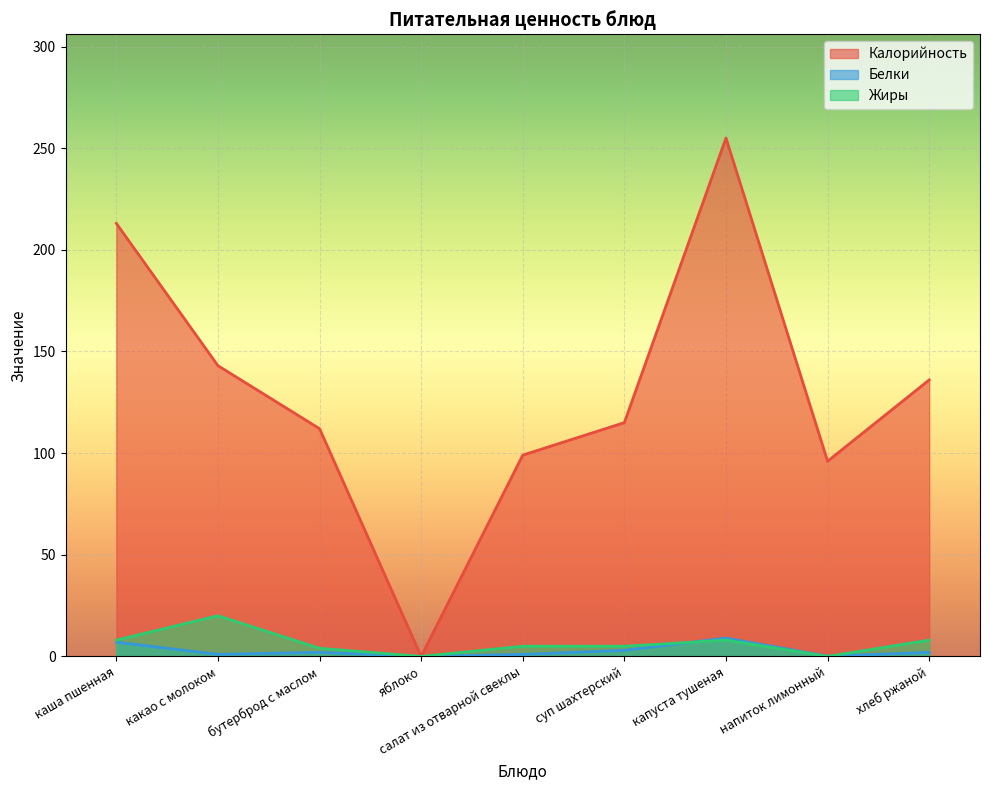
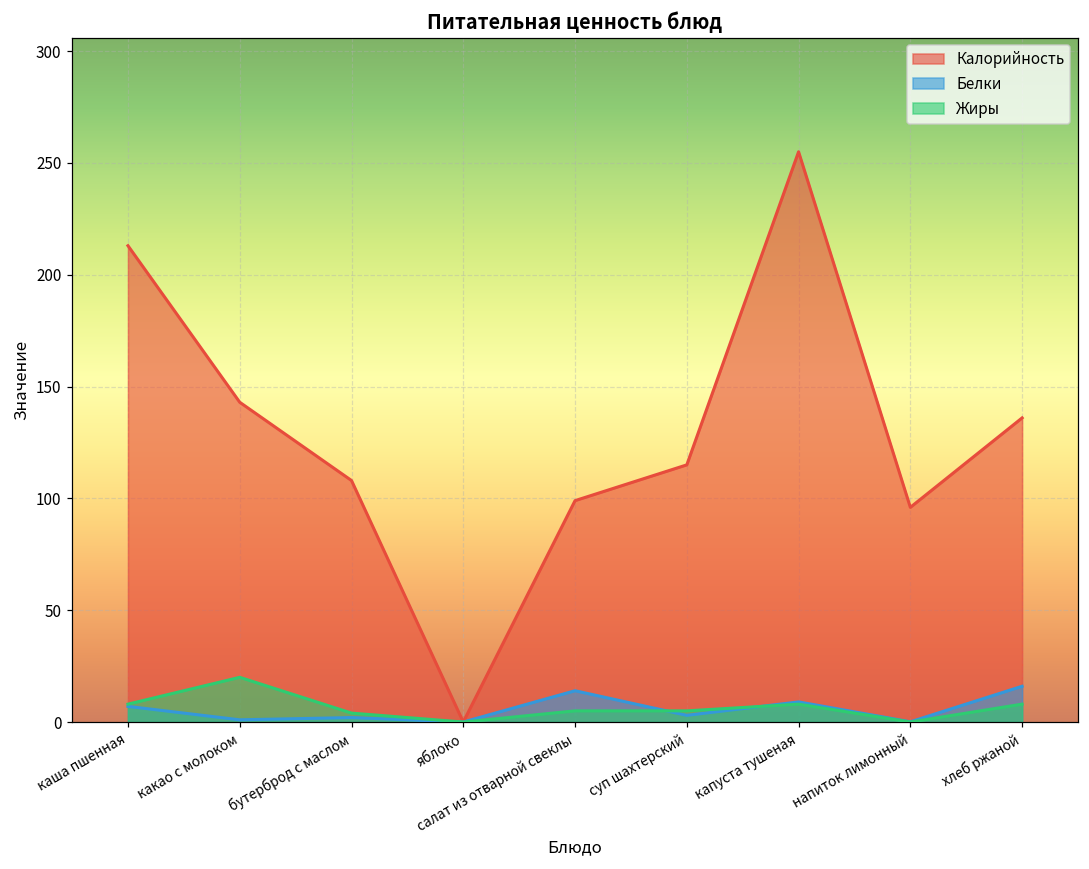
Калорийность, бутерброд с маслом: 112 -> 108
Белки, салат из отварной свеклы: 1 -> 14
Белки, хлеб ржаной: 2 -> 16
